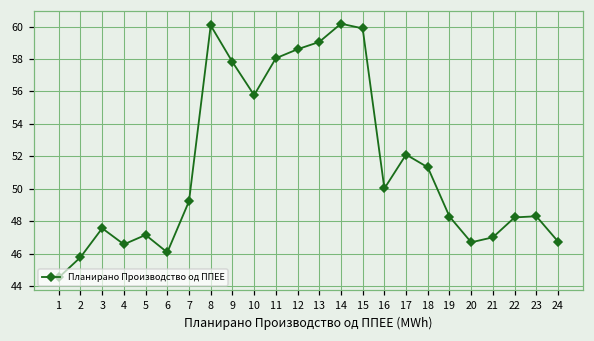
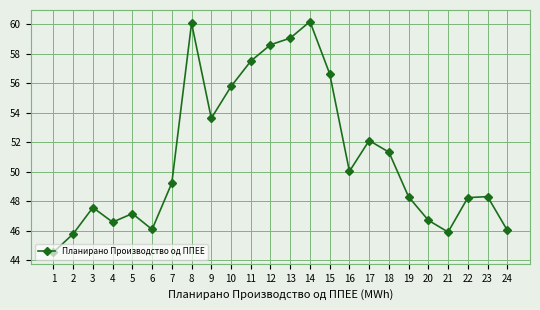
9: 57.8 -> 53.6
11: 58.0 -> 57.5
15: 59.9 -> 56.6
21: 47.0 -> 45.9
24: 46.8 -> 46.0
